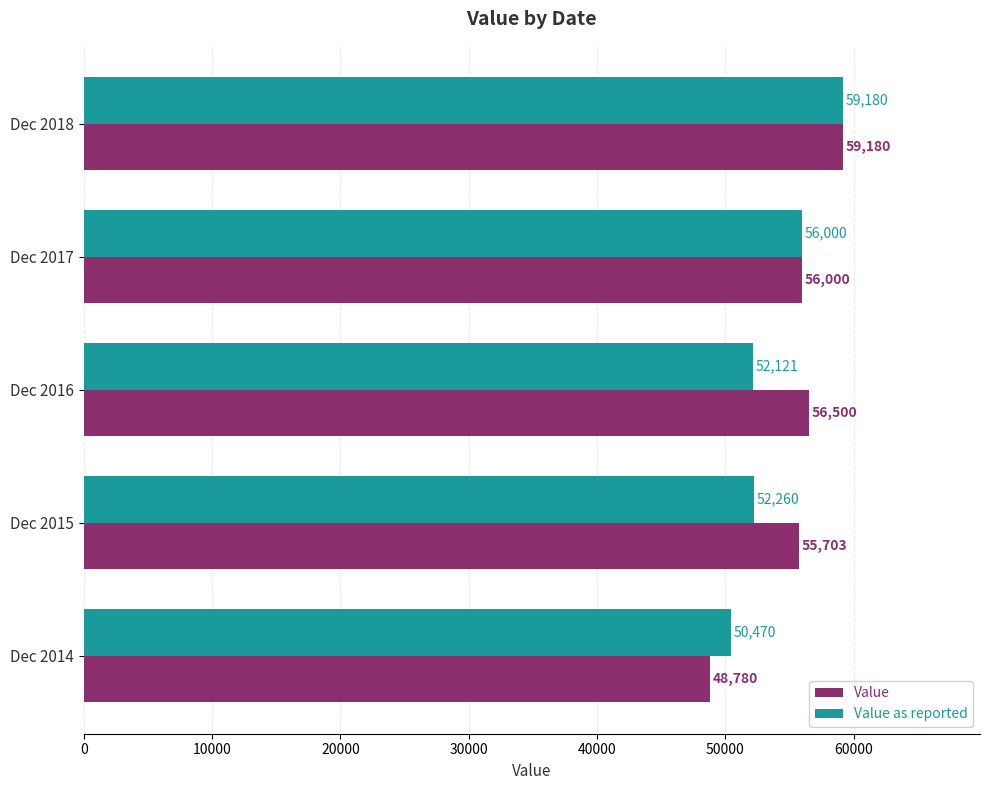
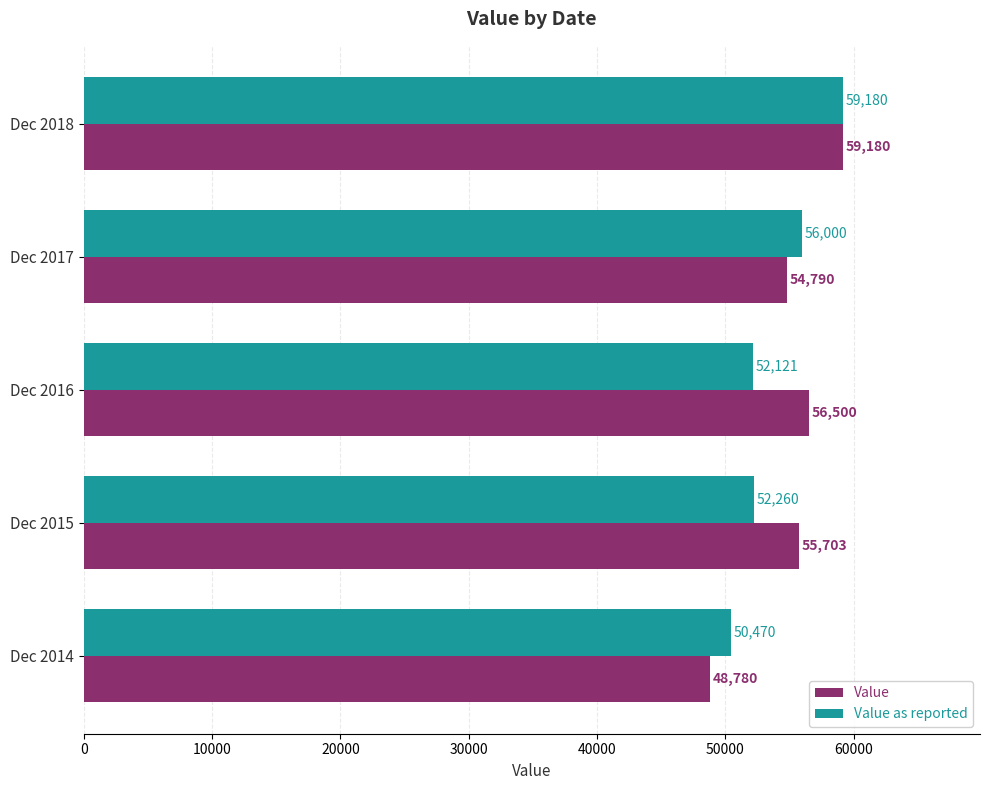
Value, Dec 2017: 56,000 -> 54,790
